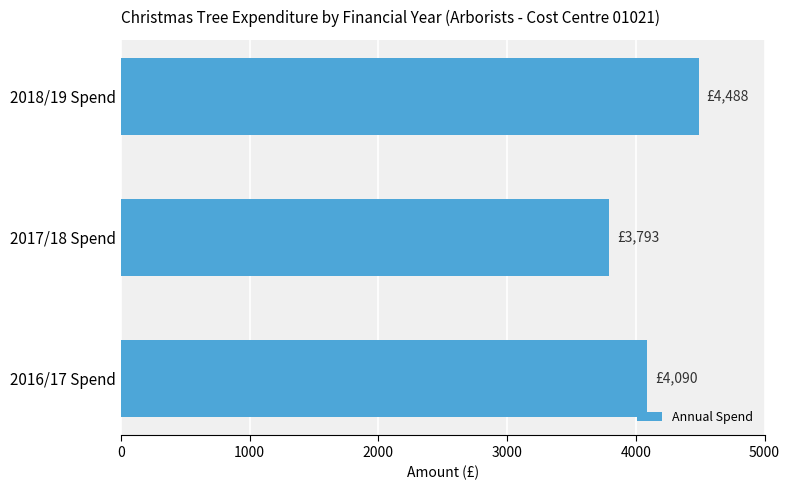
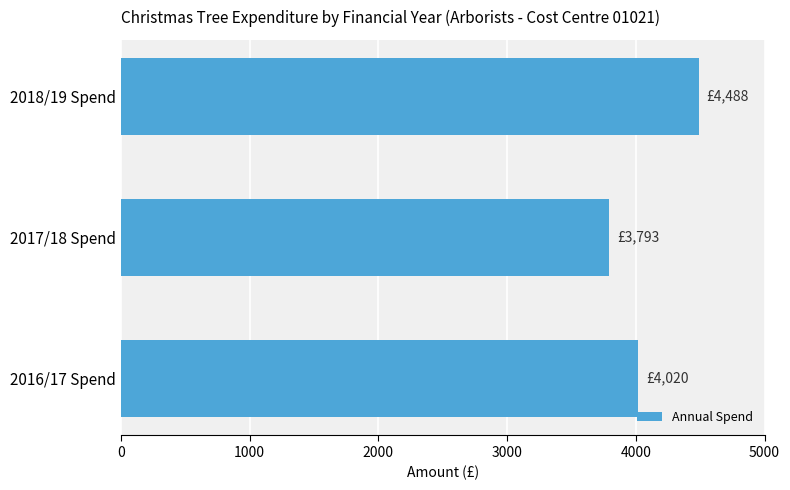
2016/17 Spend: £4,090 -> £4,020
